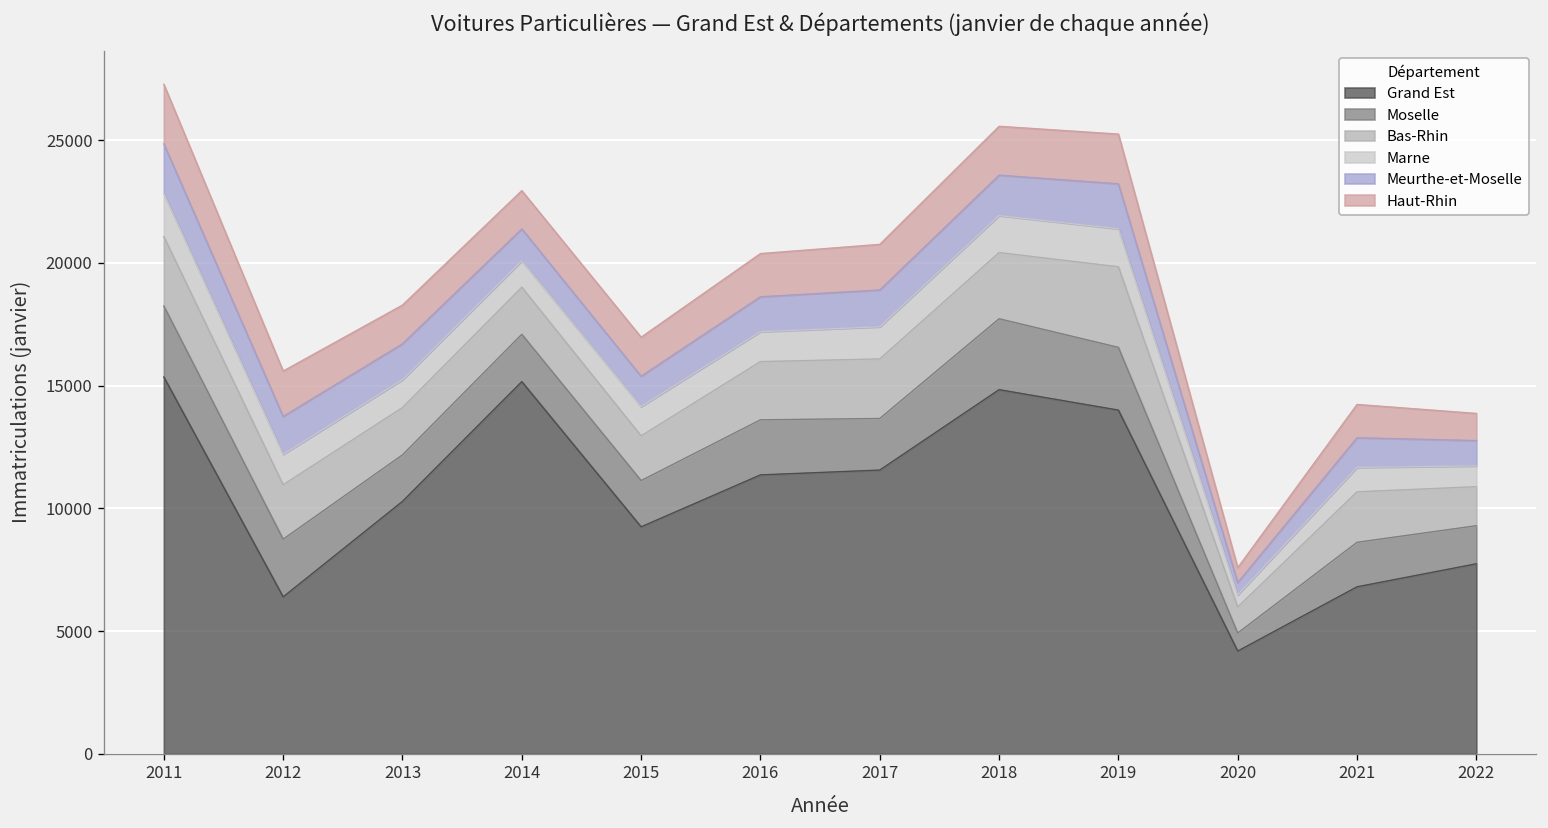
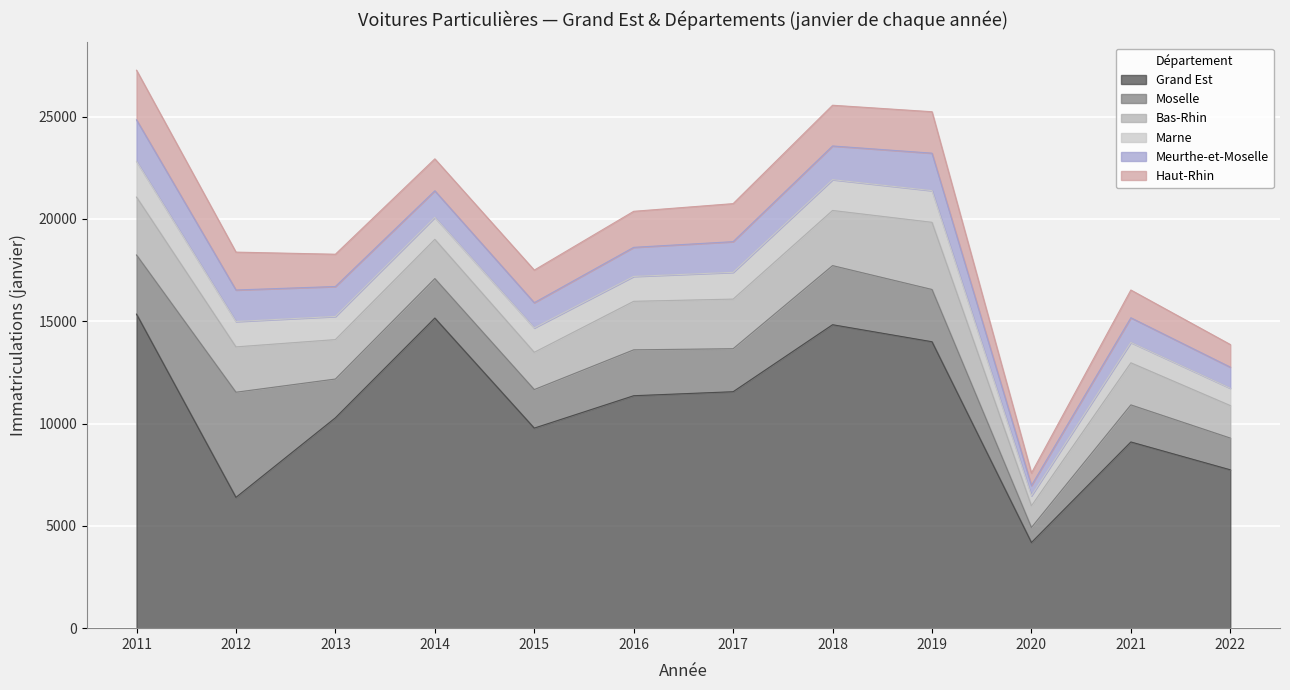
Moselle, 2012: 2300 -> 5100
Grand Est, 2015: 9200 -> 9800
Grand Est, 2021: 6800 -> 9100
